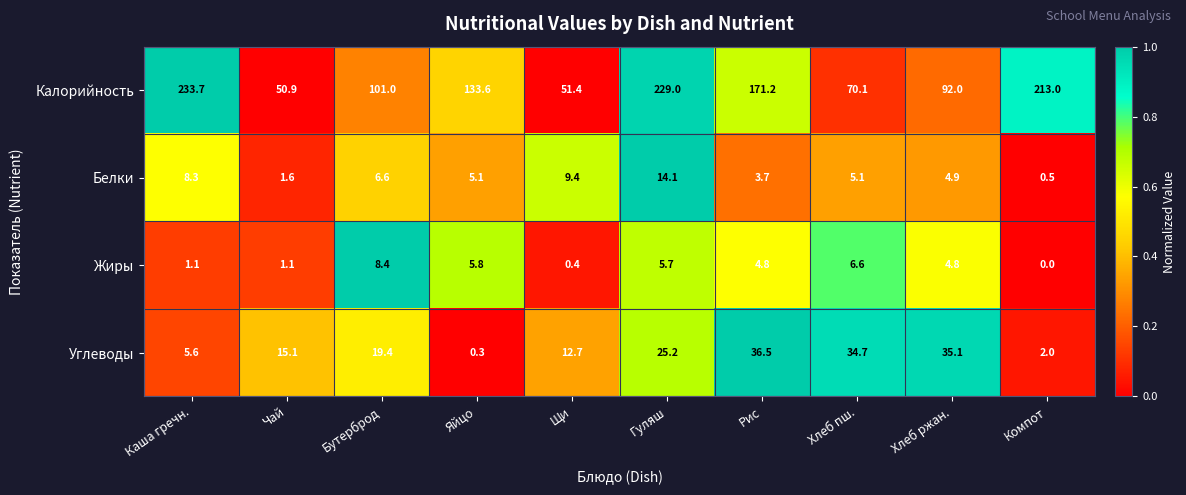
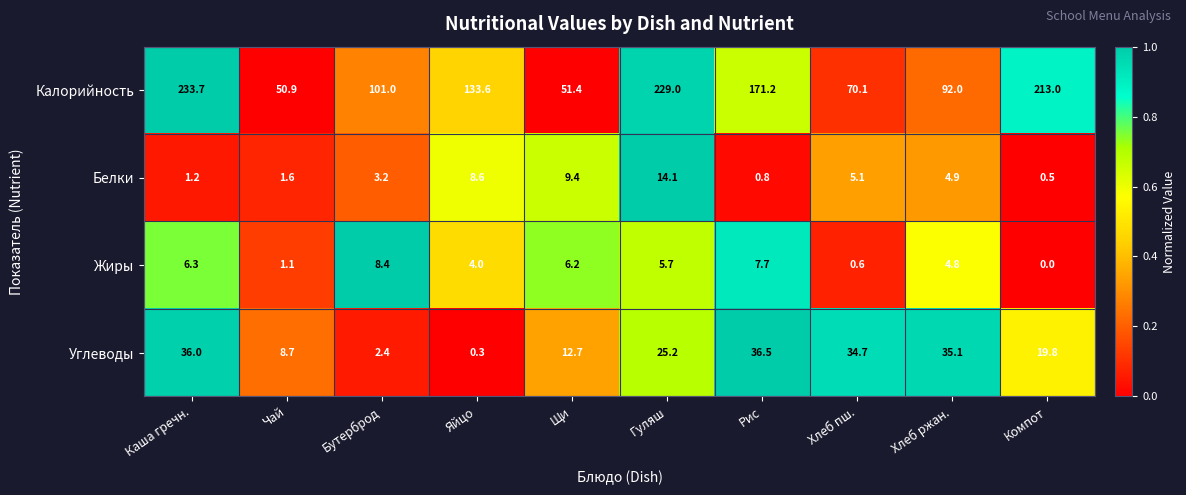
Белки, Каша гречн.: 8.3 -> 1.2
Белки, Бутерброд: 6.6 -> 3.2
Белки, Яйцо: 5.1 -> 8.6
Белки, Рис: 3.7 -> 0.8
Жиры, Каша гречн.: 1.1 -> 6.3
Жиры, Яйцо: 5.8 -> 4.0
Жиры, Щи: 0.4 -> 6.2
Жиры, Рис: 4.8 -> 7.7
Жиры, Хлеб пш.: 6.6 -> 0.6
Углеводы, Каша гречн.: 5.6 -> 36.0
Углеводы, Чай: 15.1 -> 8.7
Углеводы, Бутерброд: 19.4 -> 2.4
Углеводы, Компот: 2.0 -> 19.8
